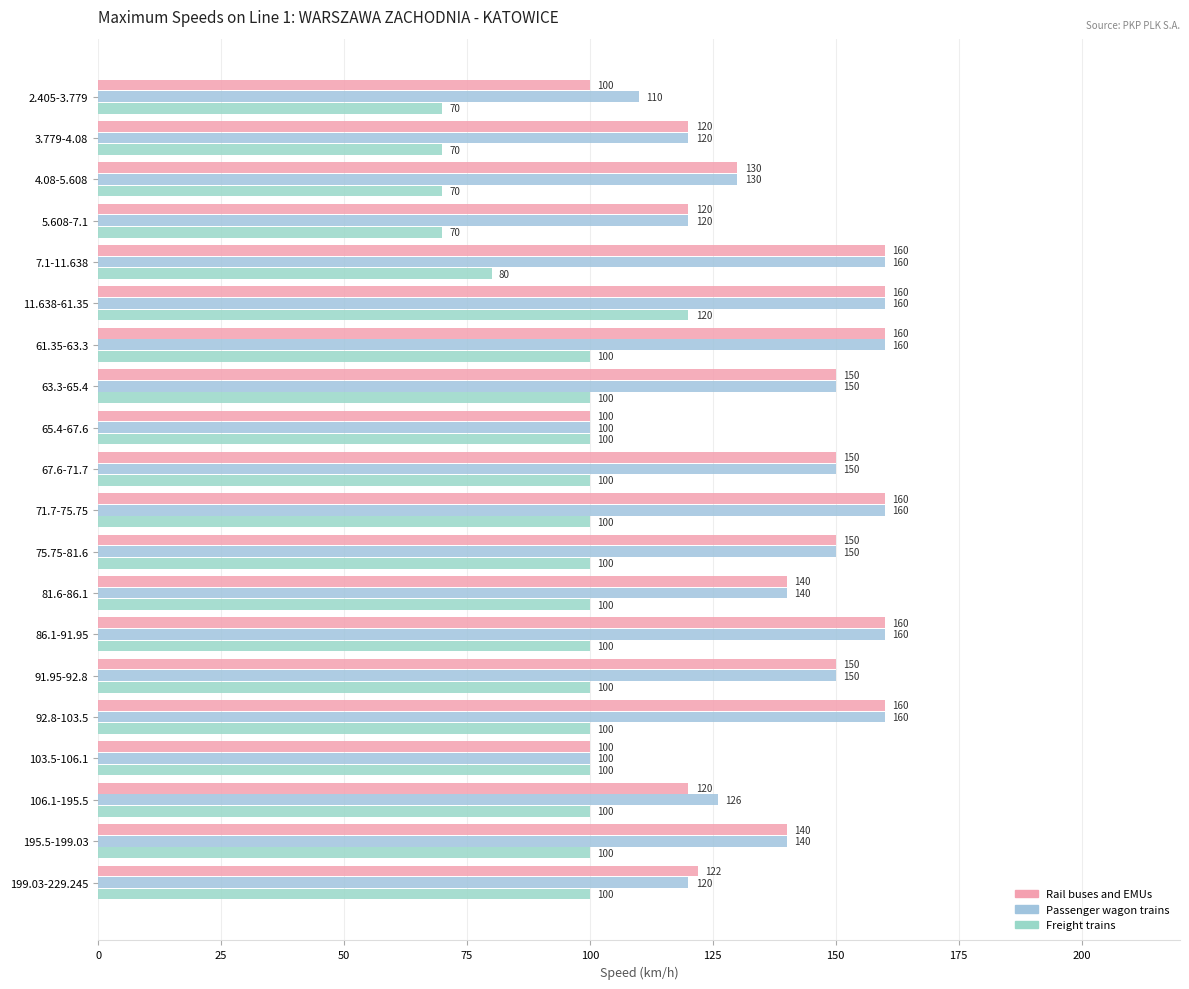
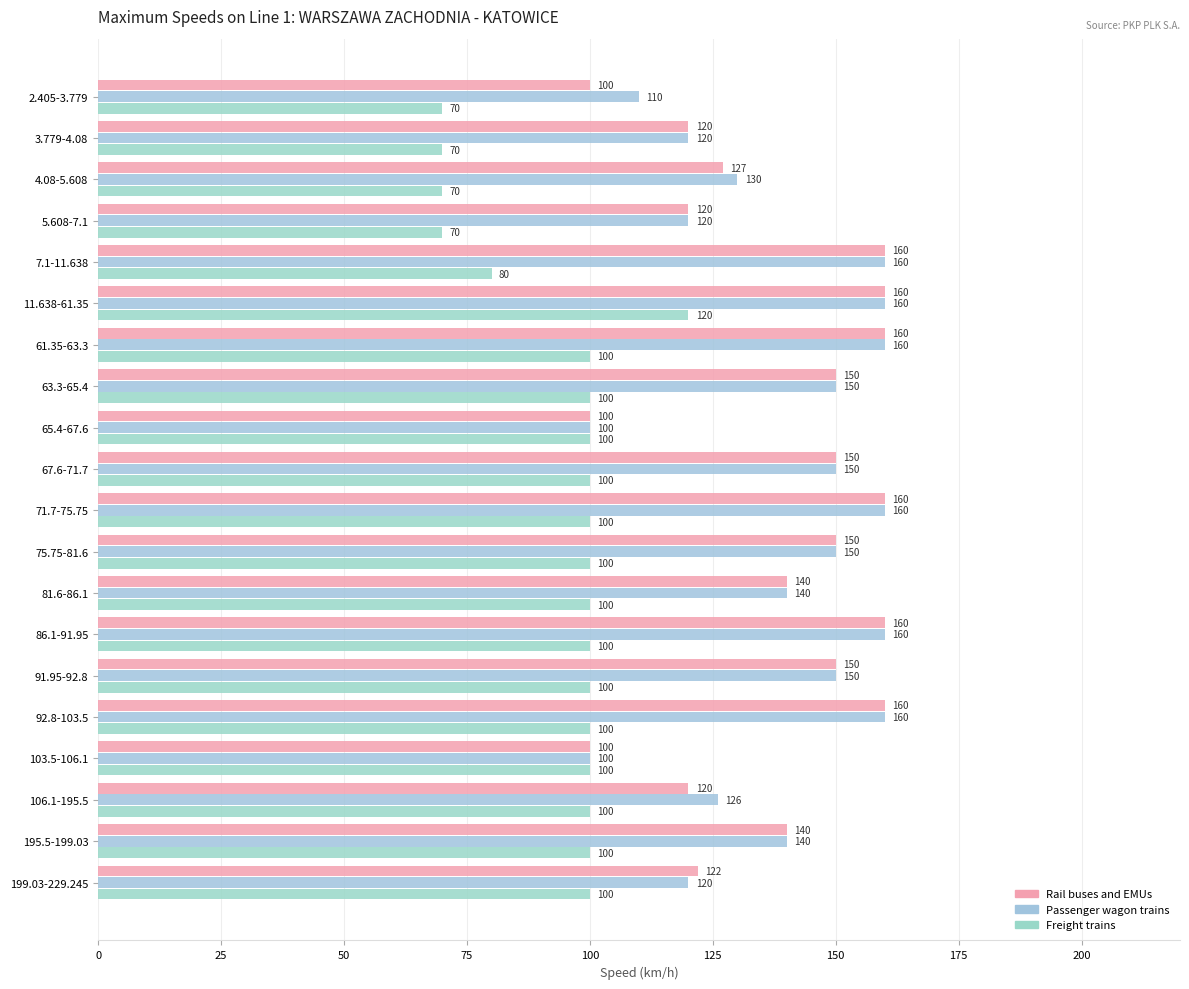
Rail buses and EMUs, 4.08-5.608: 130 -> 127
